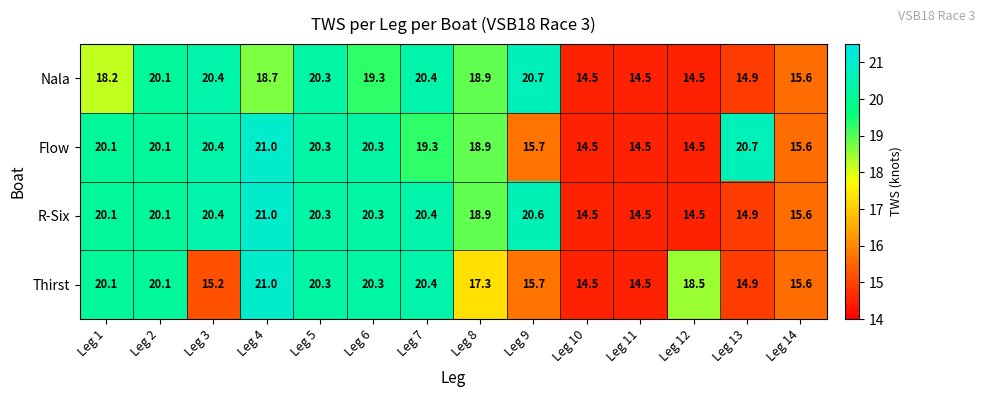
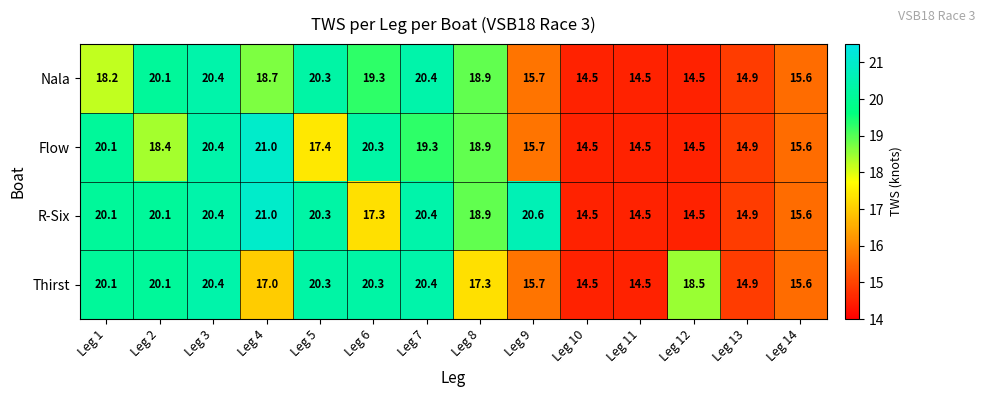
Nala, Leg 9: 20.7 -> 15.7
Flow, Leg 2: 20.1 -> 18.4
Flow, Leg 5: 20.3 -> 17.4
Flow, Leg 13: 20.7 -> 14.9
R-Six, Leg 6: 20.3 -> 17.3
Thirst, Leg 3: 15.2 -> 20.4
Thirst, Leg 4: 21.0 -> 17.0
